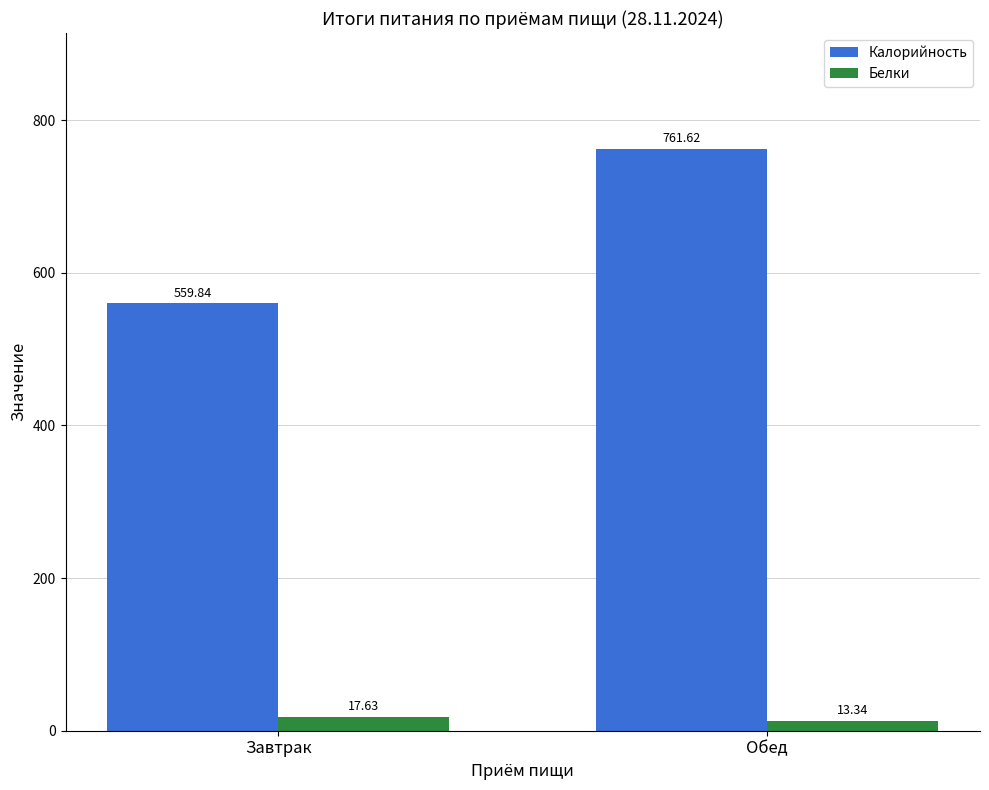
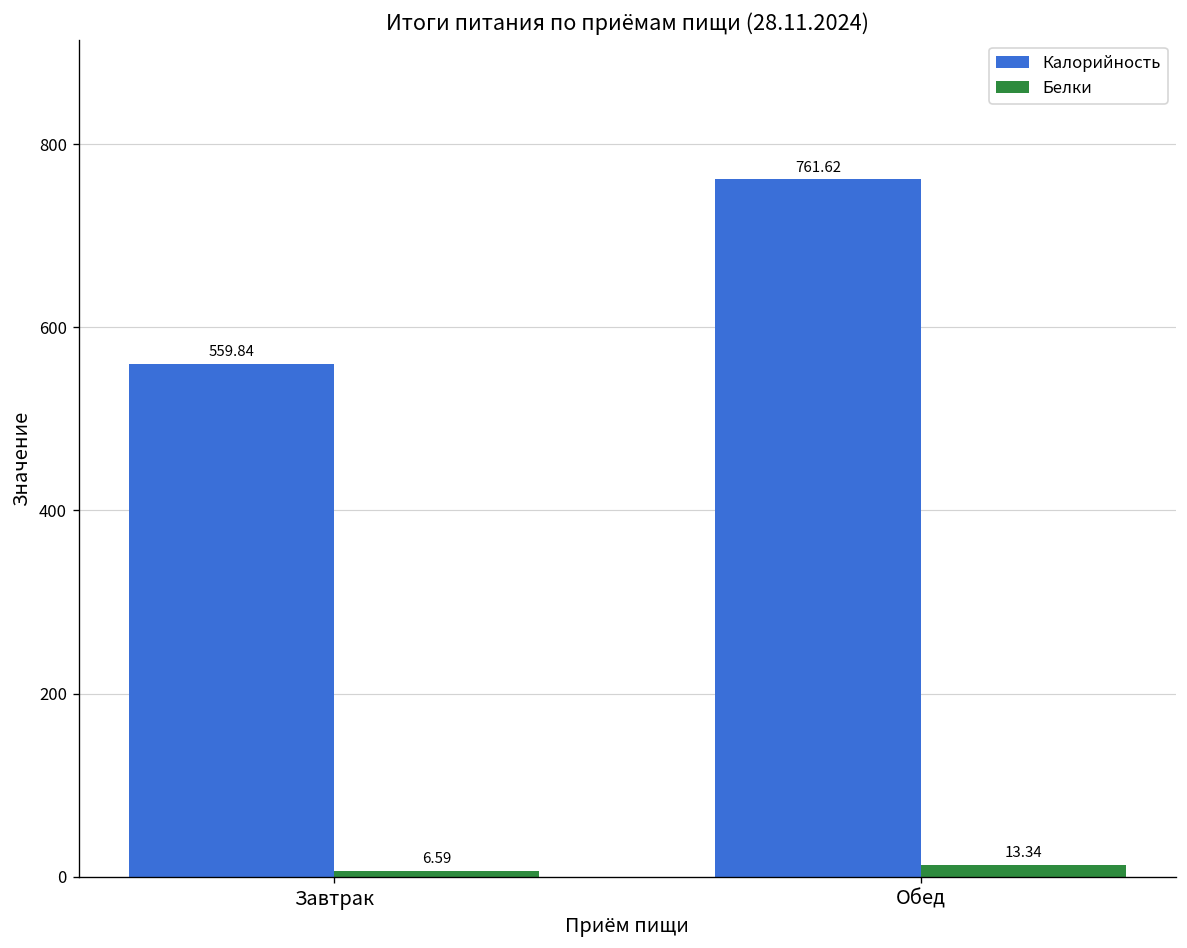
Белки, Завтрак: 17.63 -> 6.59
